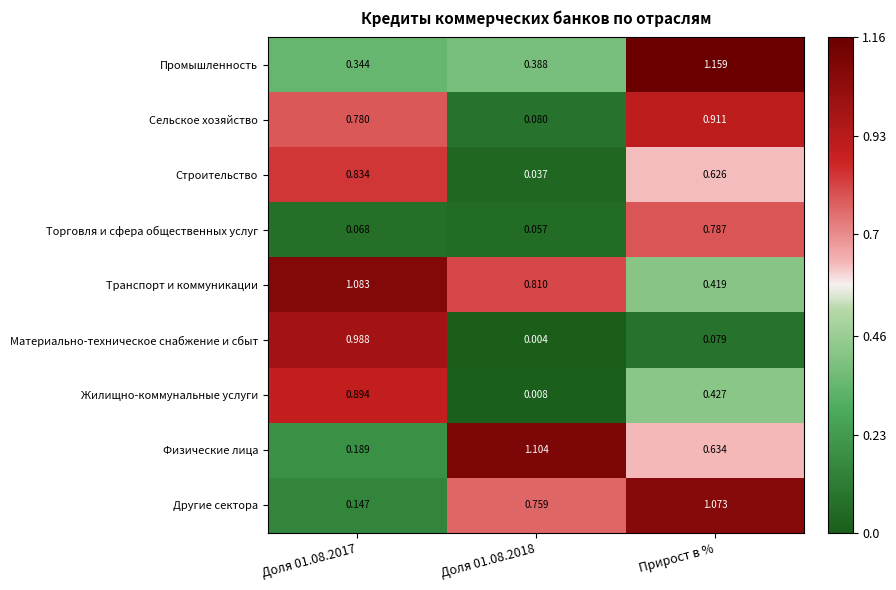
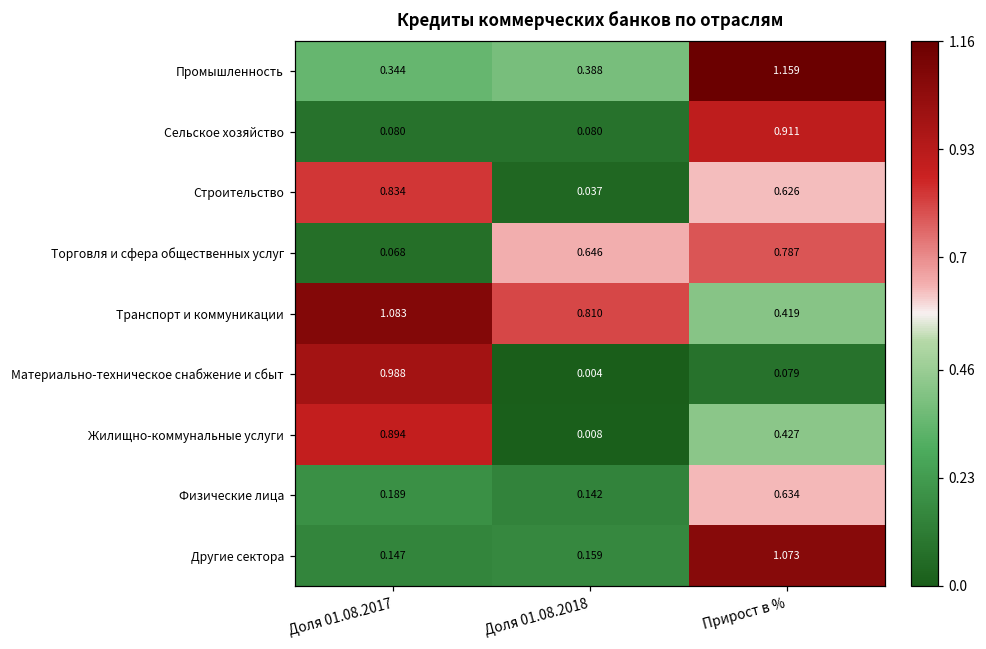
Сельское хозяйство, Доля 01.08.2017: 0.780 -> 0.080
Торговля и сфера общественных услуг, Доля 01.08.2018: 0.057 -> 0.646
Физические лица, Доля 01.08.2018: 1.104 -> 0.142
Другие сектора, Доля 01.08.2018: 0.759 -> 0.159
